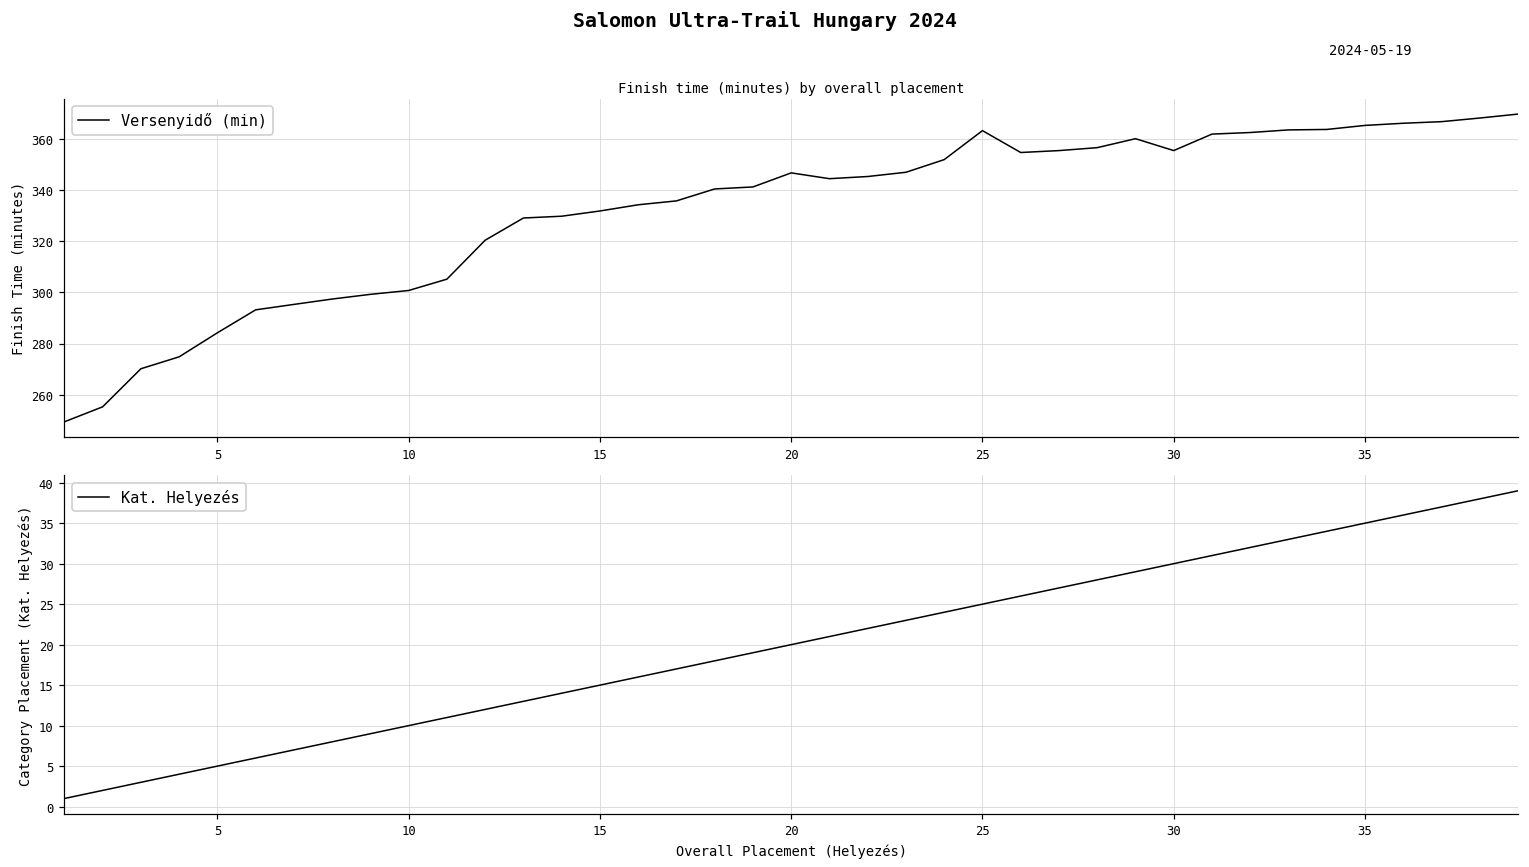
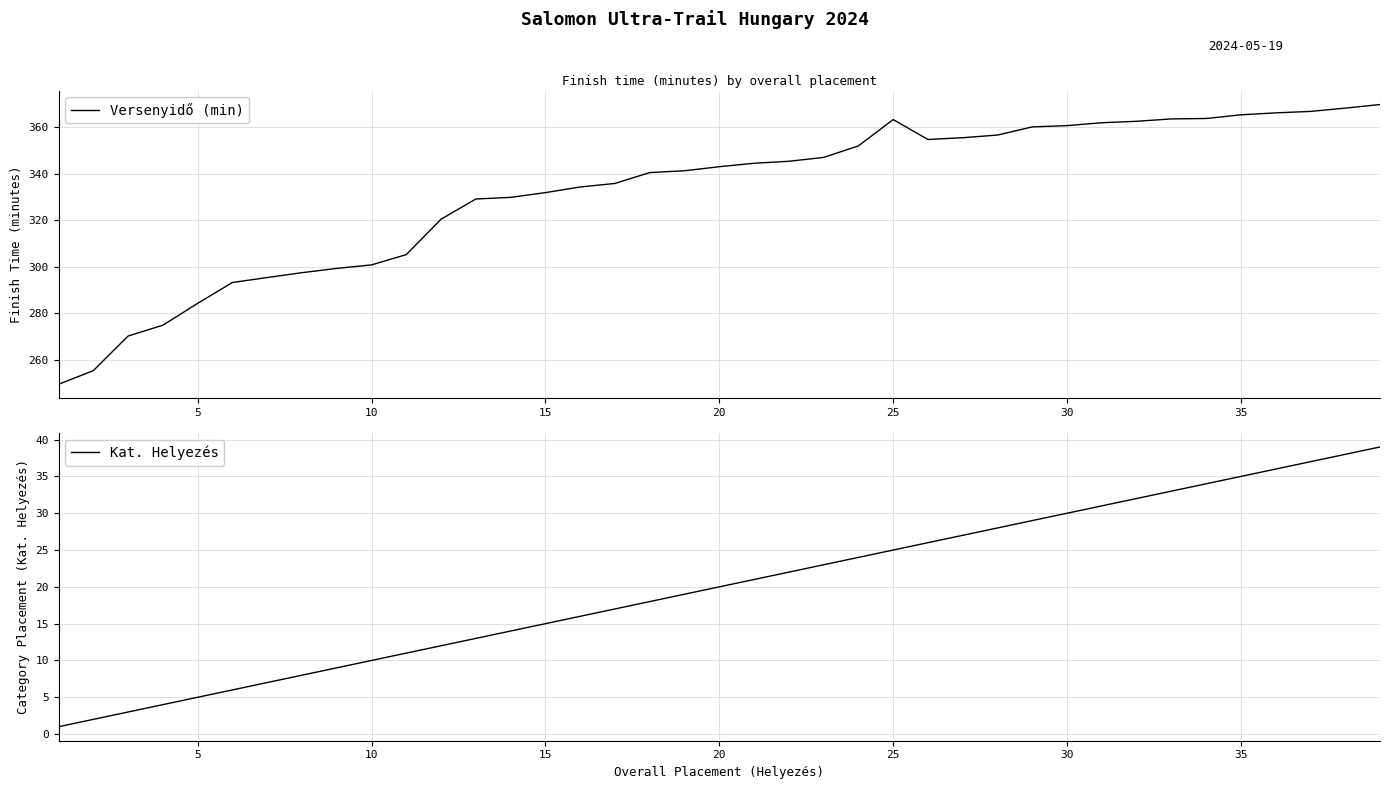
Finish time (minutes) by overall placement, 20: 347 -> 343
Finish time (minutes) by overall placement, 30: 356 -> 361
